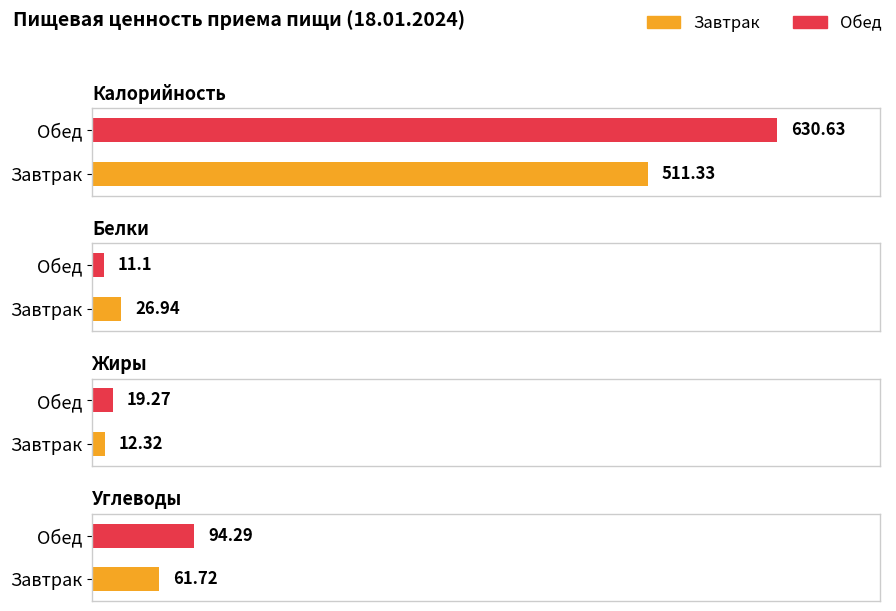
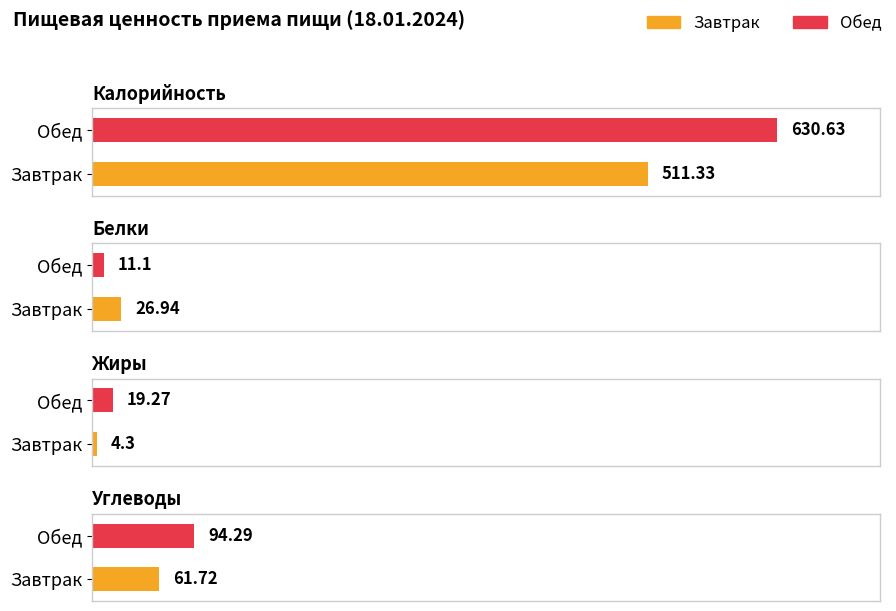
Жиры, Завтрак: 12.32 -> 4.3
